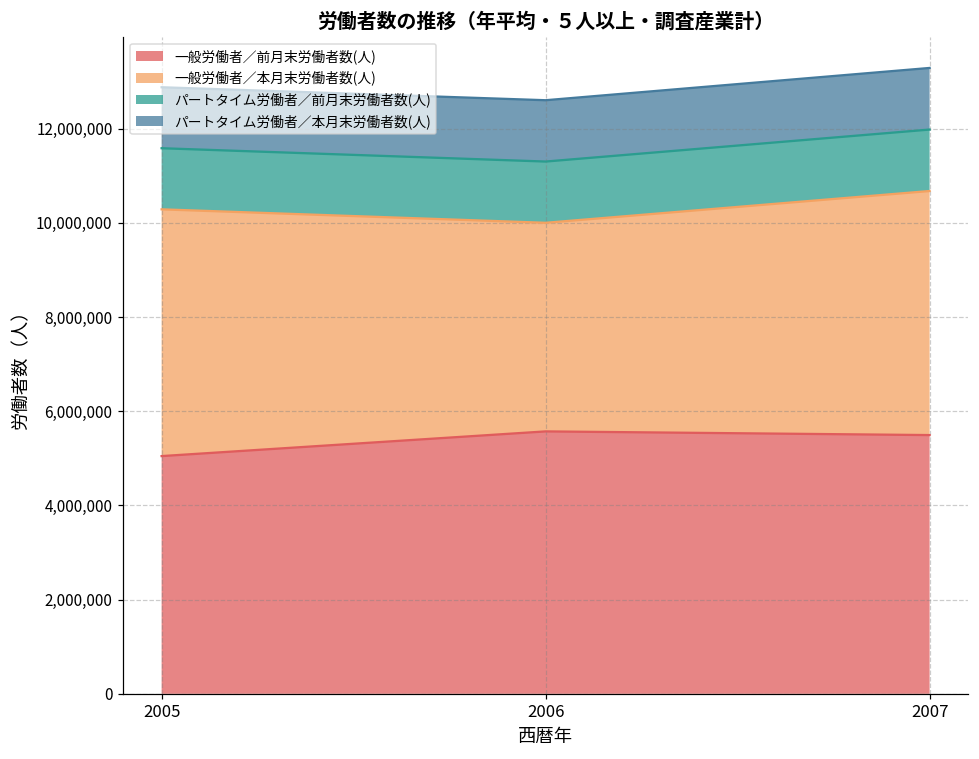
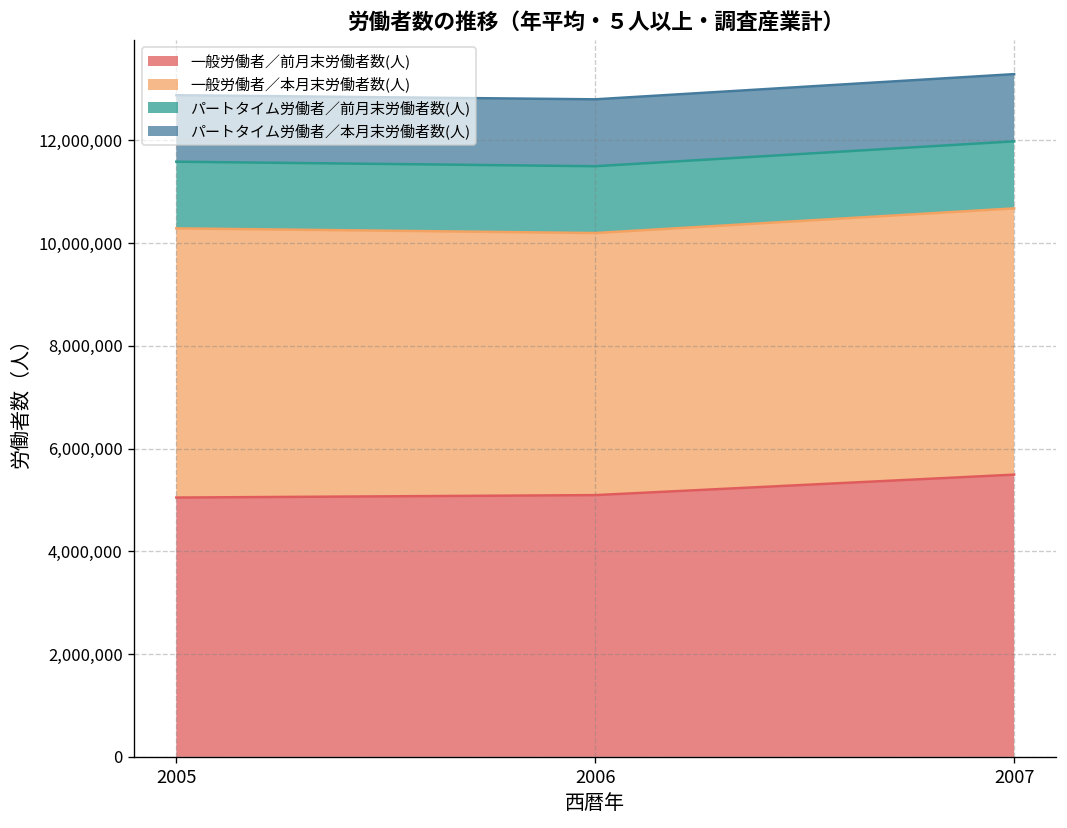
一般労働者／前月末労働者数(人), 2006: 5,600,000 -> 5,100,000
一般労働者／本月末労働者数(人), 2006: 4,400,000 -> 5,100,000
